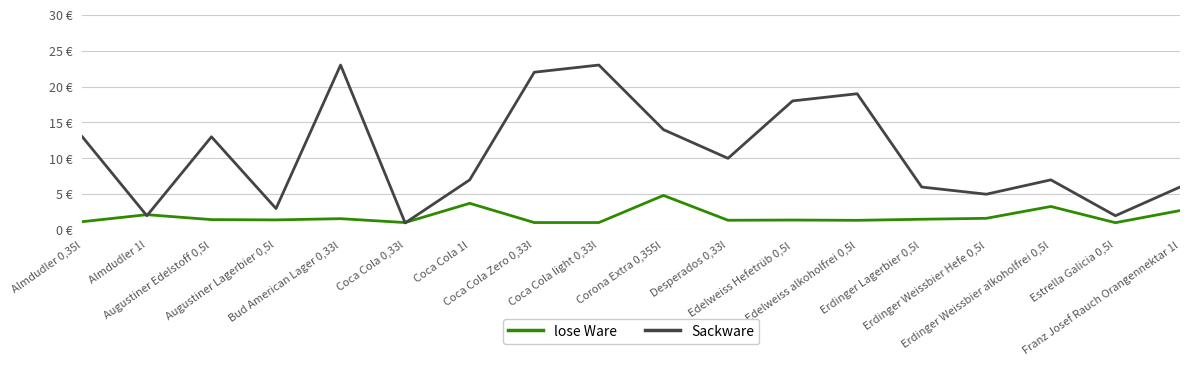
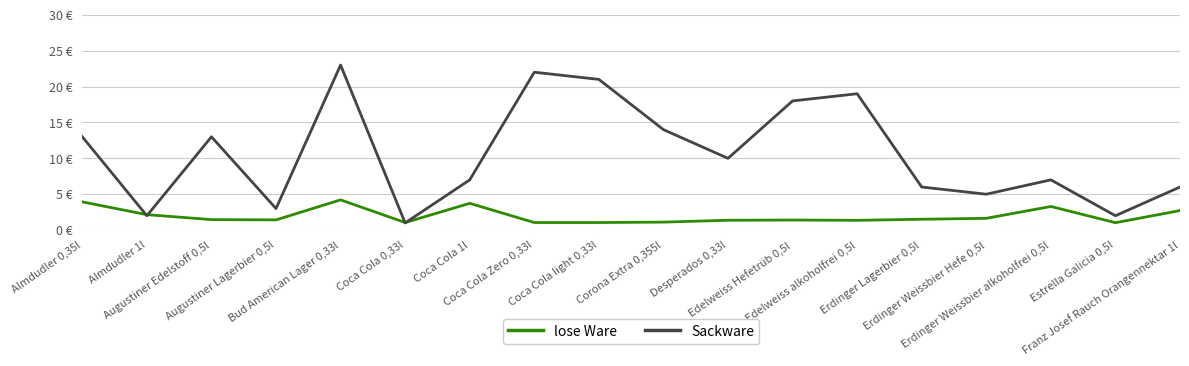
lose Ware, Almdudler 0,35l: 1 € -> 4 €
lose Ware, Bud American Lager 0,33l: 2 € -> 4 €
Sackware, Coca Cola light 0,33l: 23 € -> 21 €
lose Ware, Corona Extra 0,355l: 5 € -> 1 €
